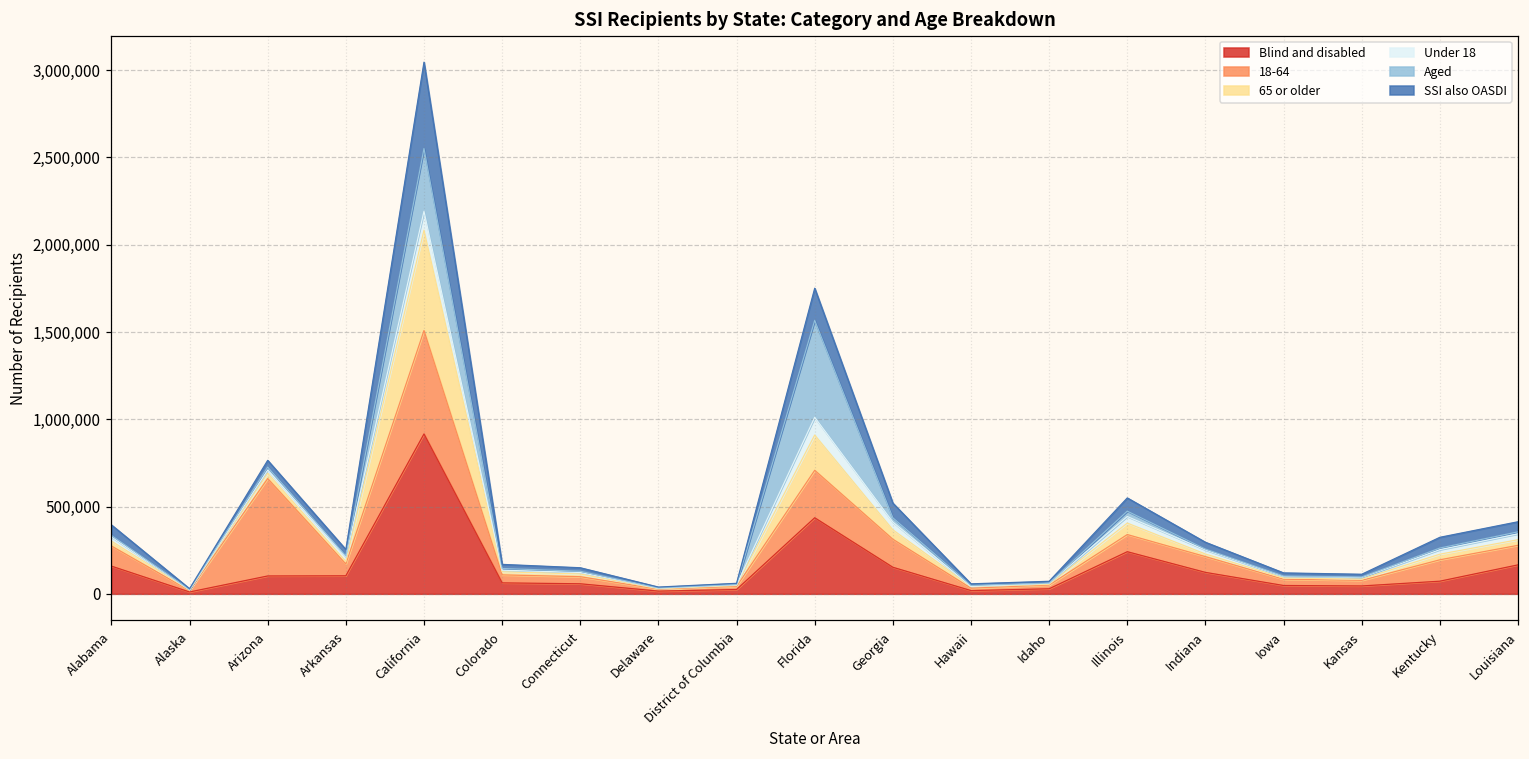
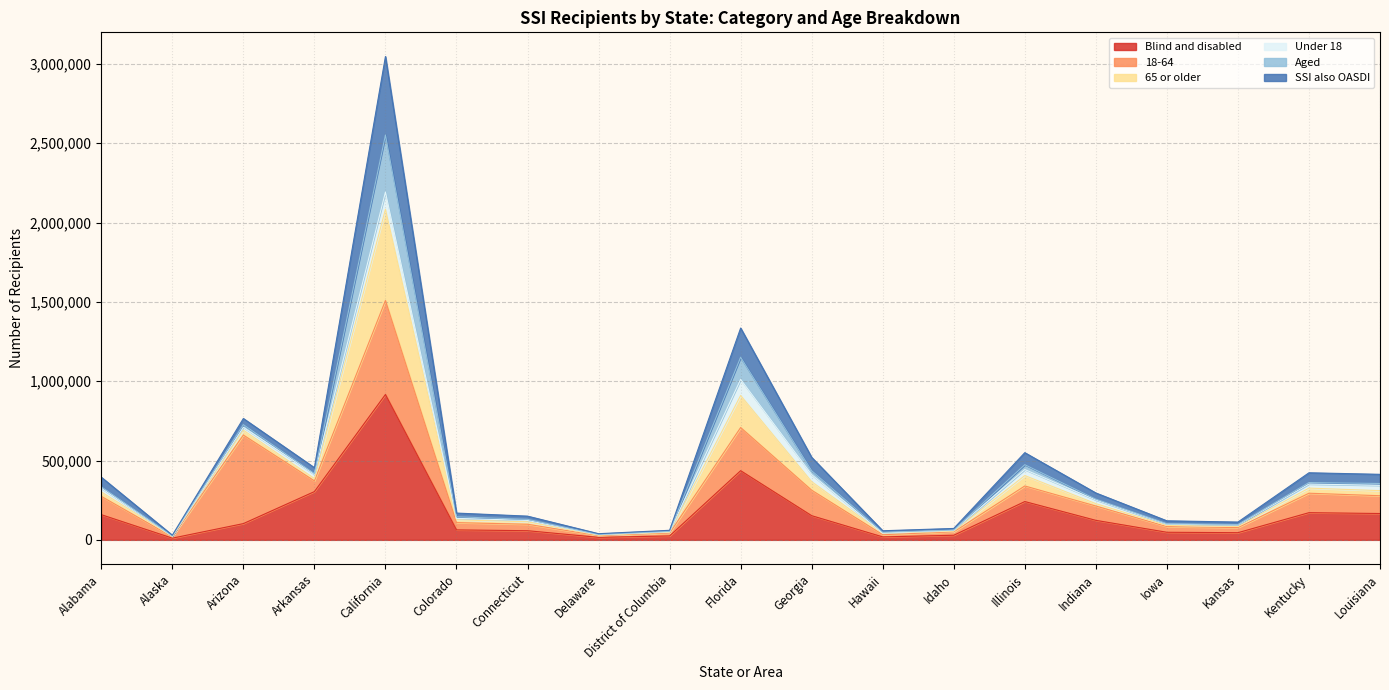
Blind and disabled, Arkansas: 100,000 -> 300,000
Aged, Florida: 560,000 -> 140,000
Blind and disabled, Kentucky: 70,000 -> 170,000
